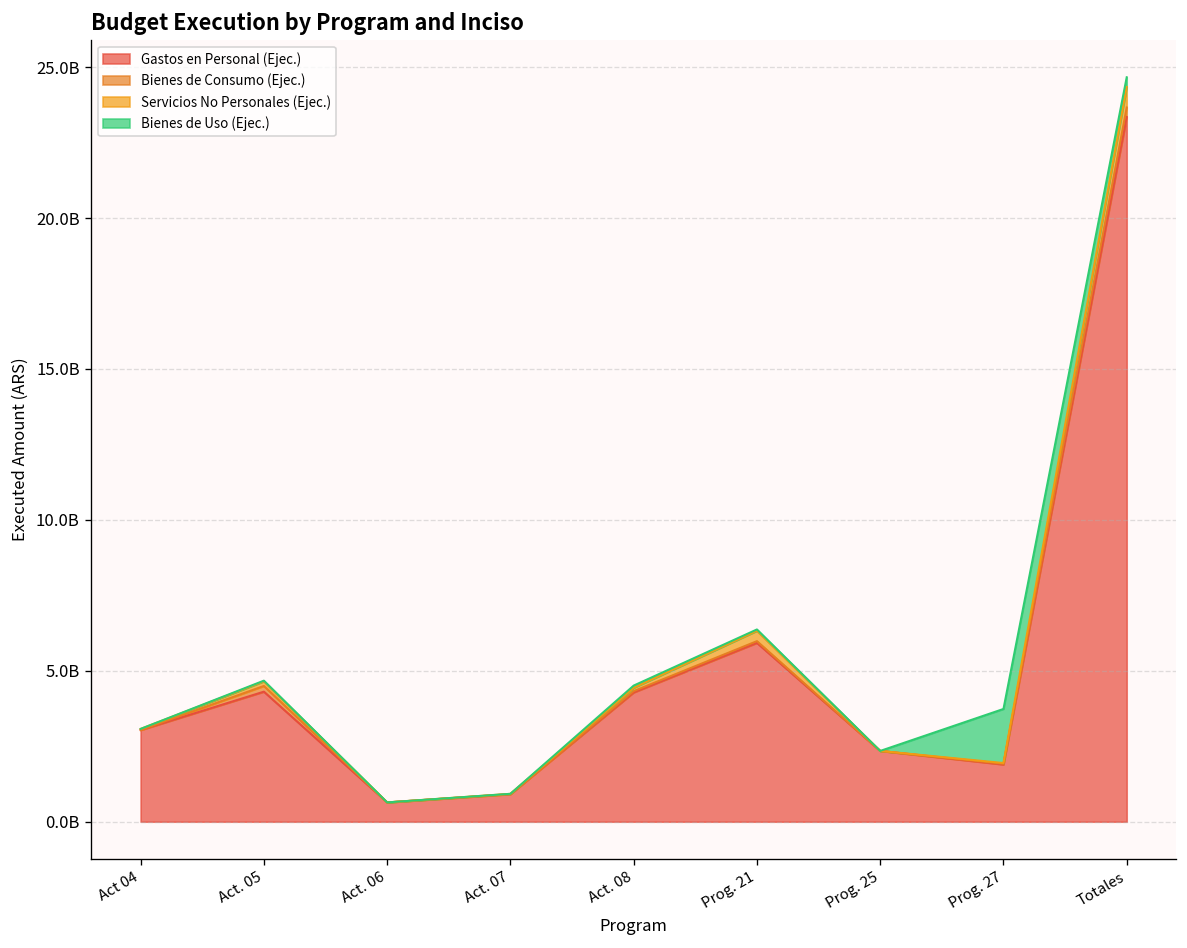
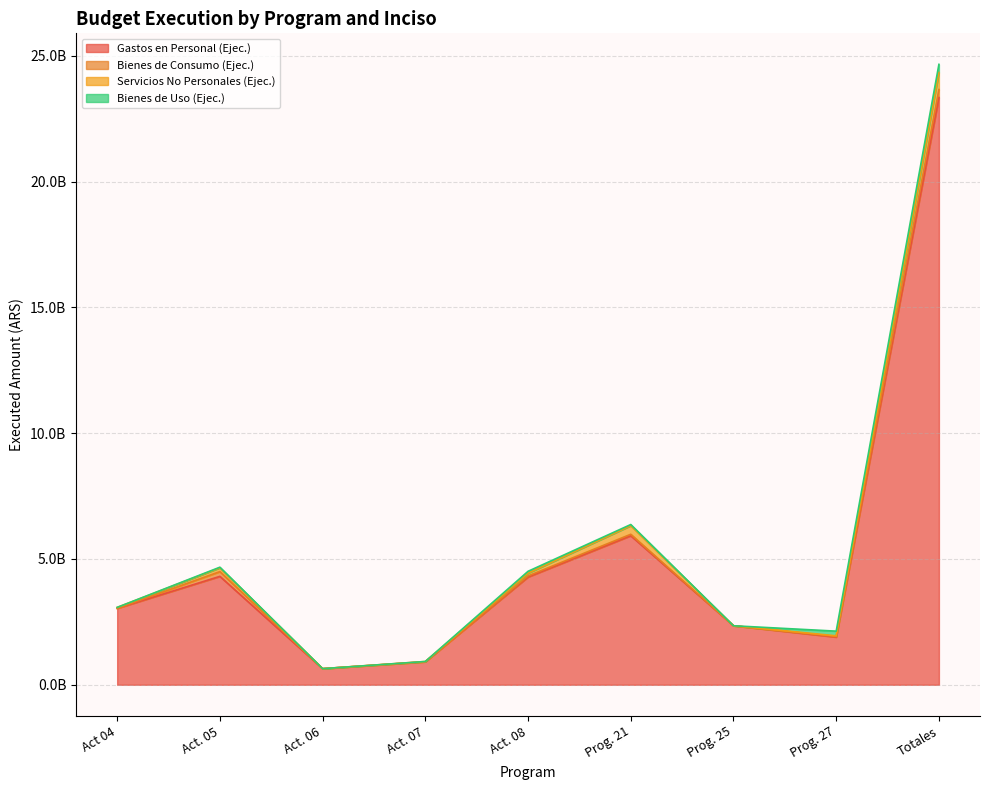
Bienes de Uso (Ejec.), Prog. 27: 1800000000 -> 200000000
